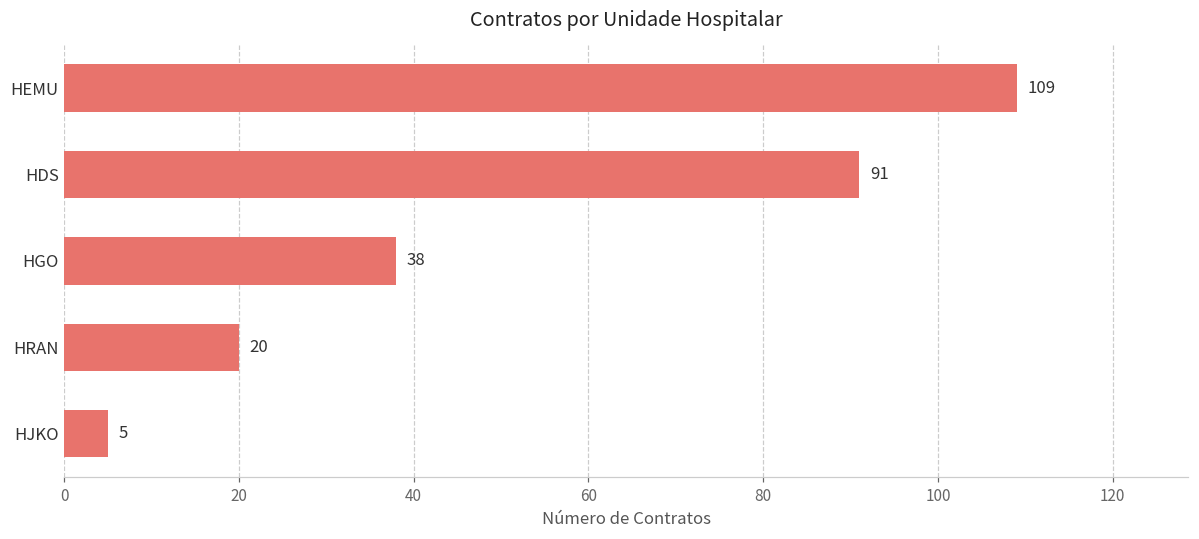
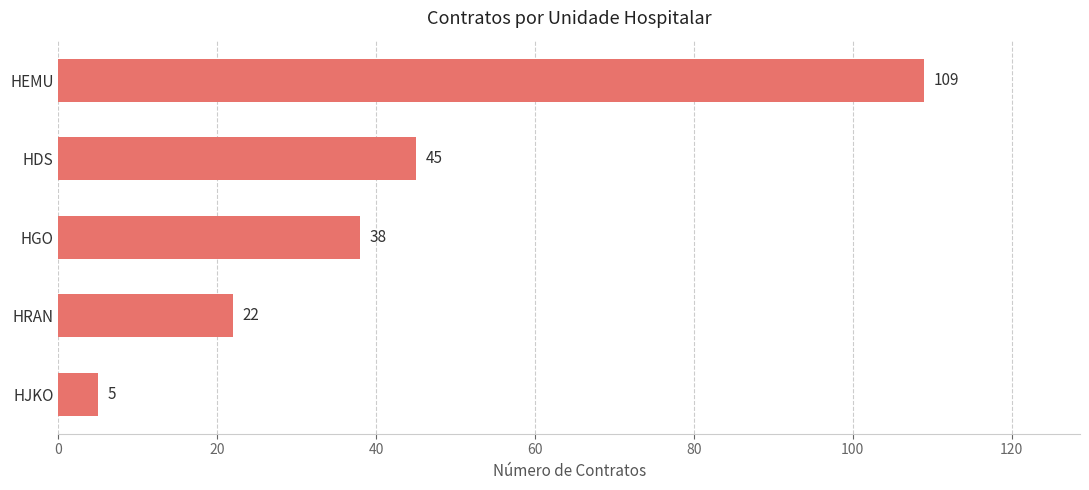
HDS: 91 -> 45
HRAN: 20 -> 22
